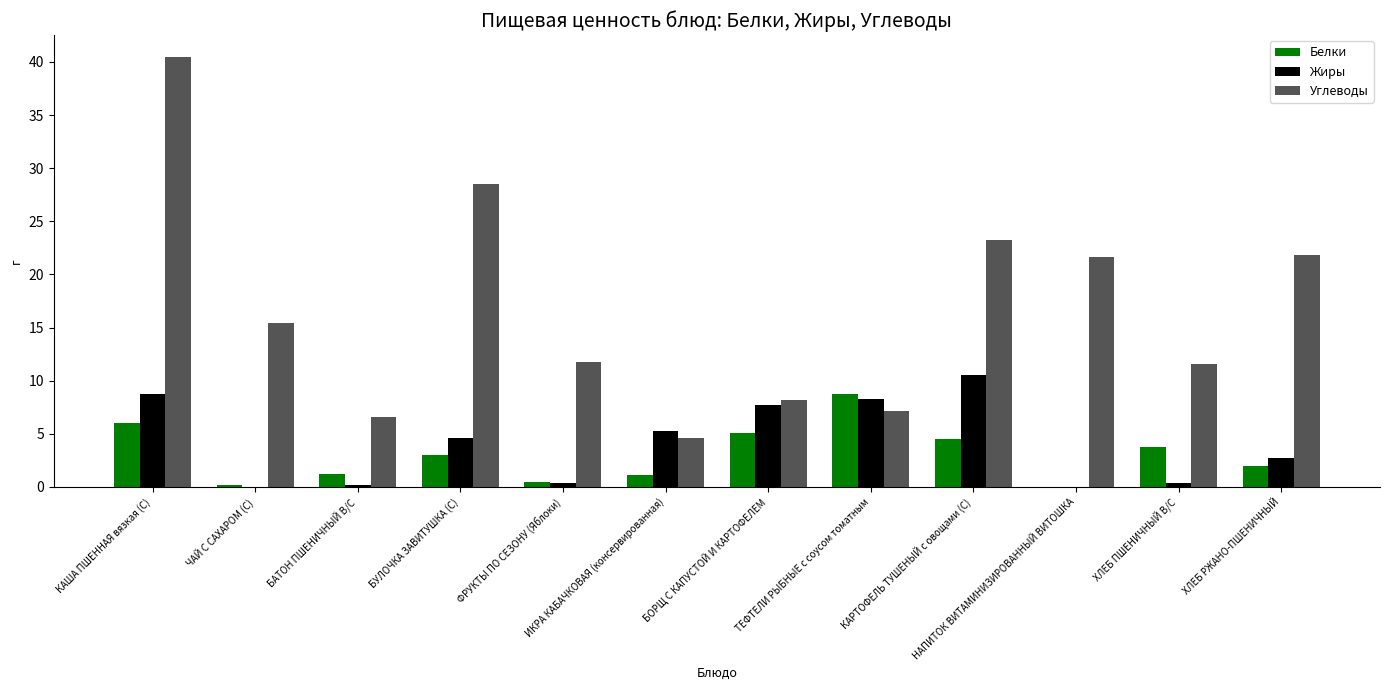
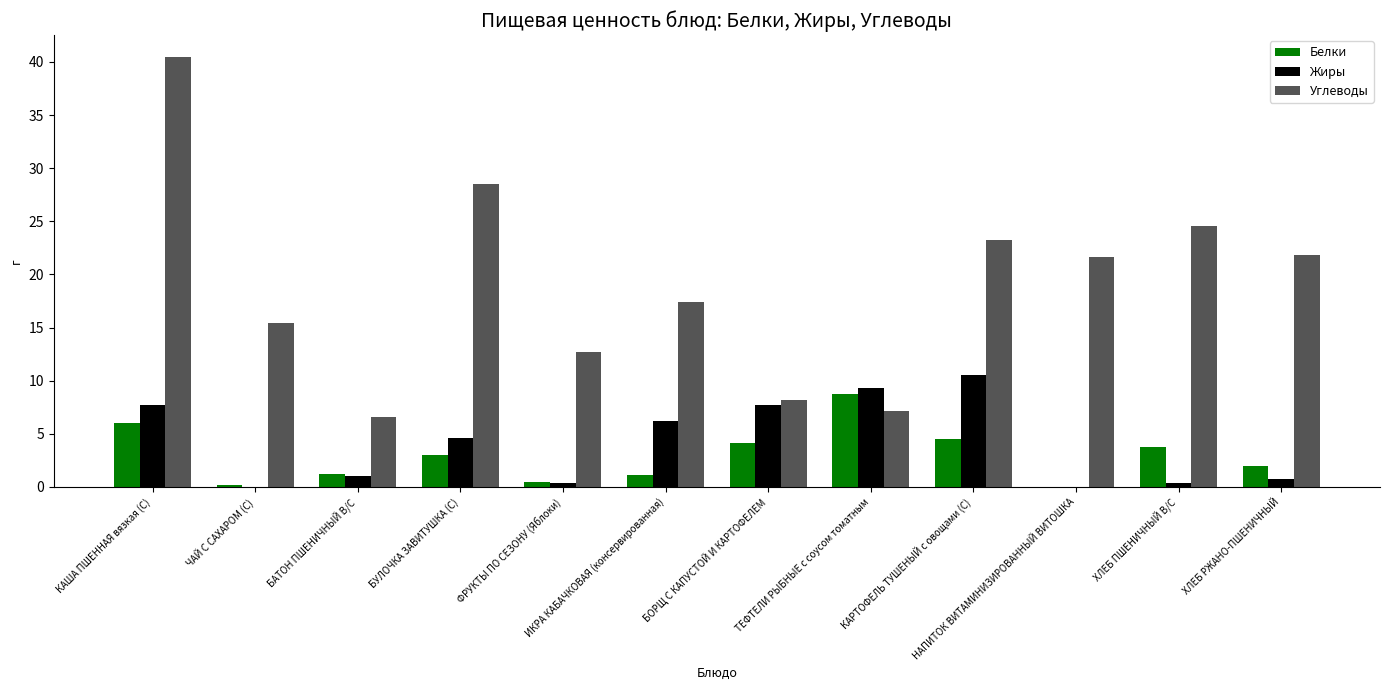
Жиры, КАША ПШЕННАЯ вязкая (С): 8.7 -> 7.7
Жиры, БАТОН ПШЕНИЧНЫЙ В/С: 0.2 -> 1.0
Углеводы, ФРУКТЫ ПО СЕЗОНУ (Яблоки): 11.8 -> 12.7
Жиры, ИКРА КАБАЧКОВАЯ (консервированная): 5.3 -> 6.2
Углеводы, ИКРА КАБАЧКОВАЯ (консервированная): 4.6 -> 17.4
Белки, БОРЩ С КАПУСТОЙ И КАРТОФЕЛЕМ: 5.1 -> 4.1
Жиры, ТЕФТЕЛИ РЫБНЫЕ с соусом томатным: 8.3 -> 9.3
Углеводы, ХЛЕБ ПШЕНИЧНЫЙ В/С: 11.6 -> 24.6
Жиры, ХЛЕБ РЖАНО-ПШЕНИЧНЫЙ: 2.7 -> 0.7
